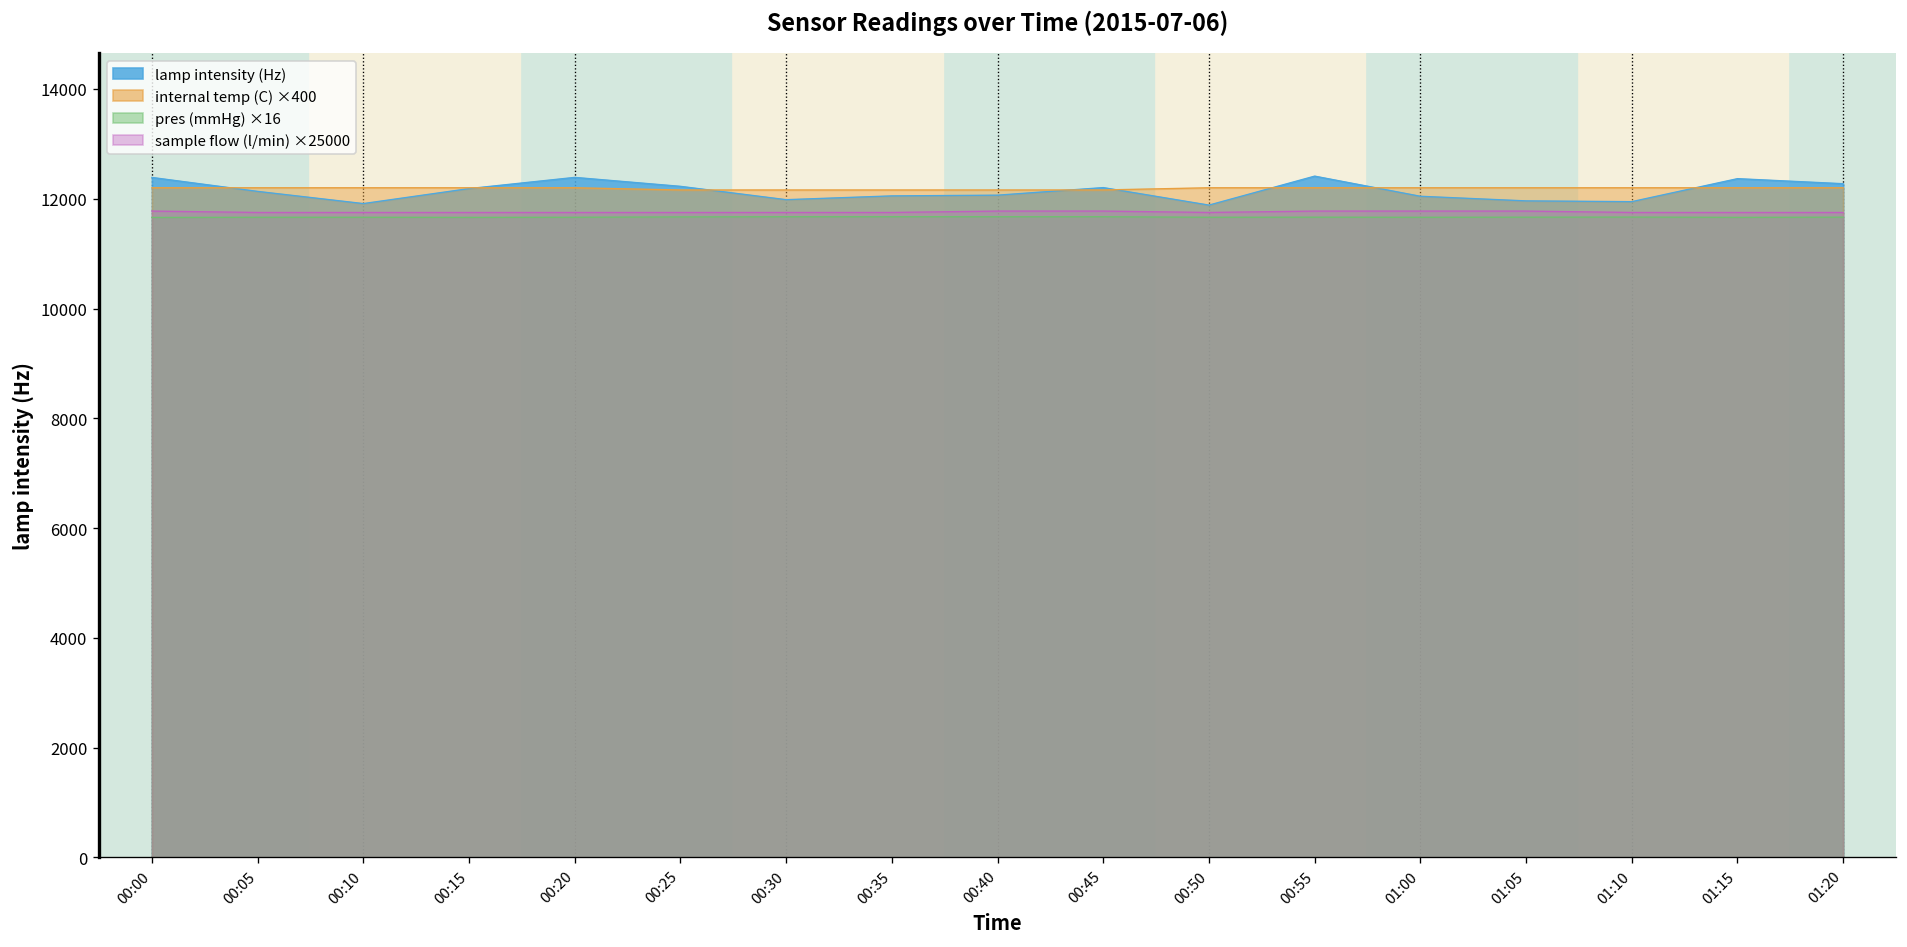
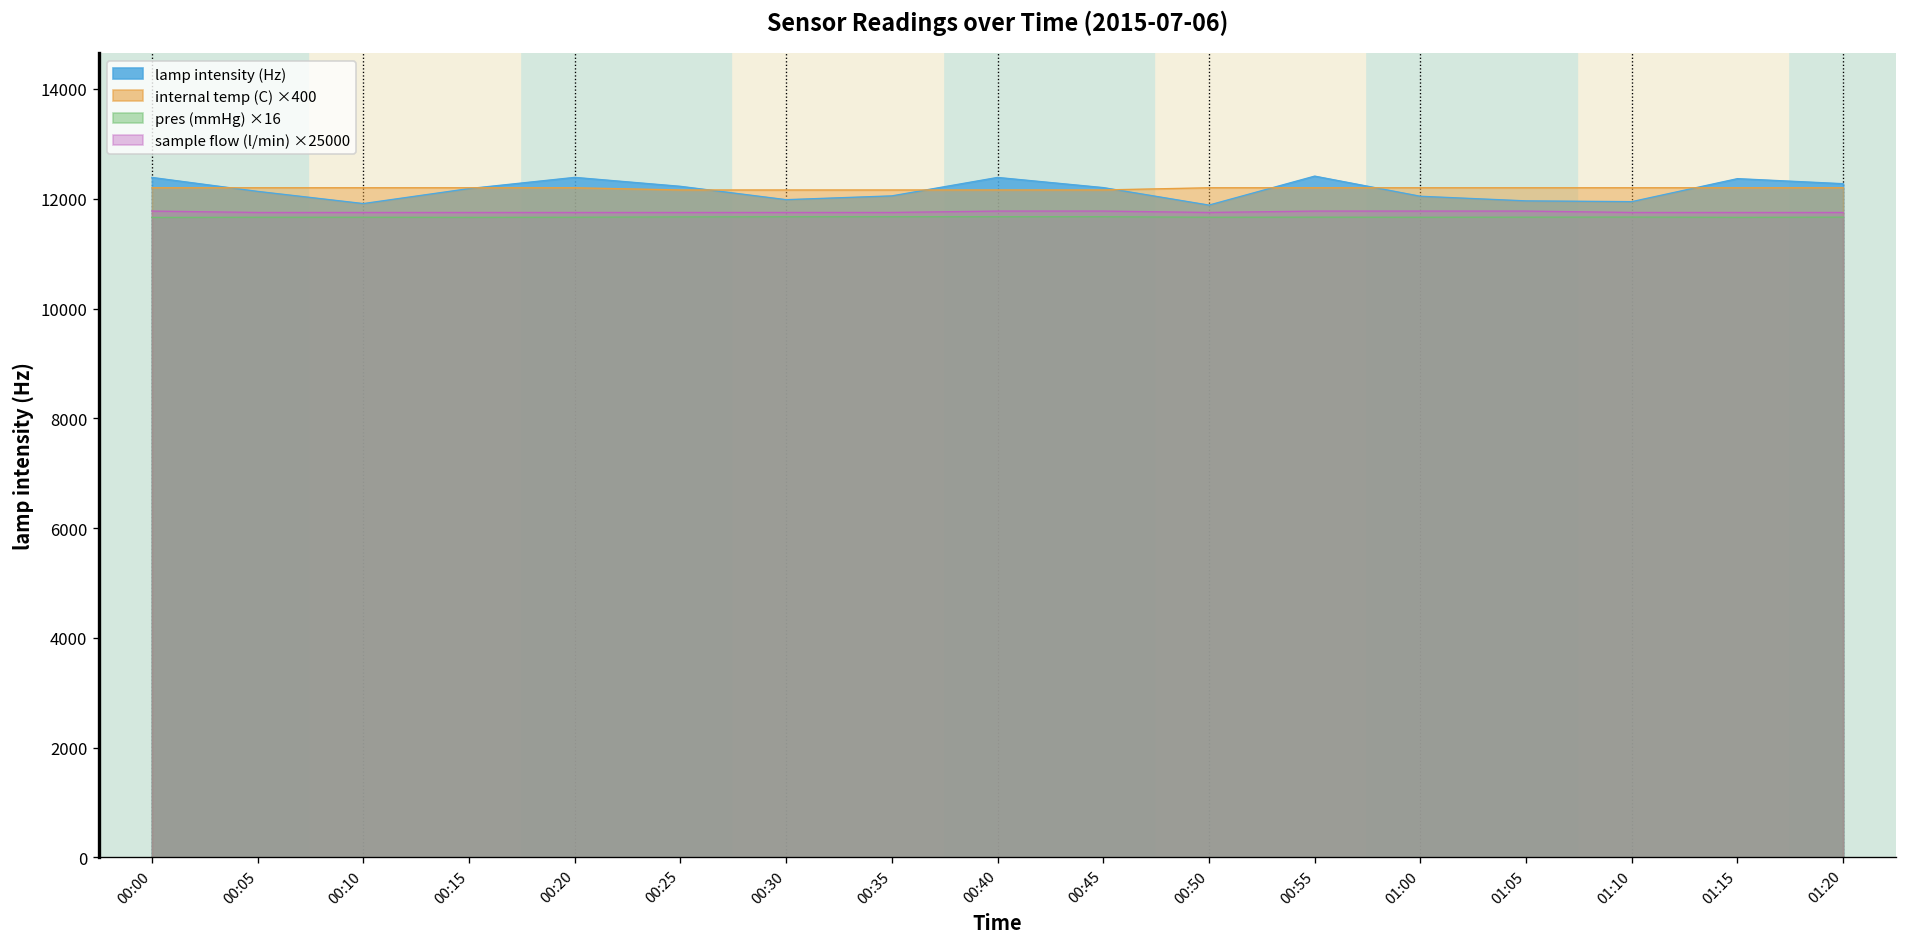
lamp intensity (Hz), 00:40: 12100 -> 12400
